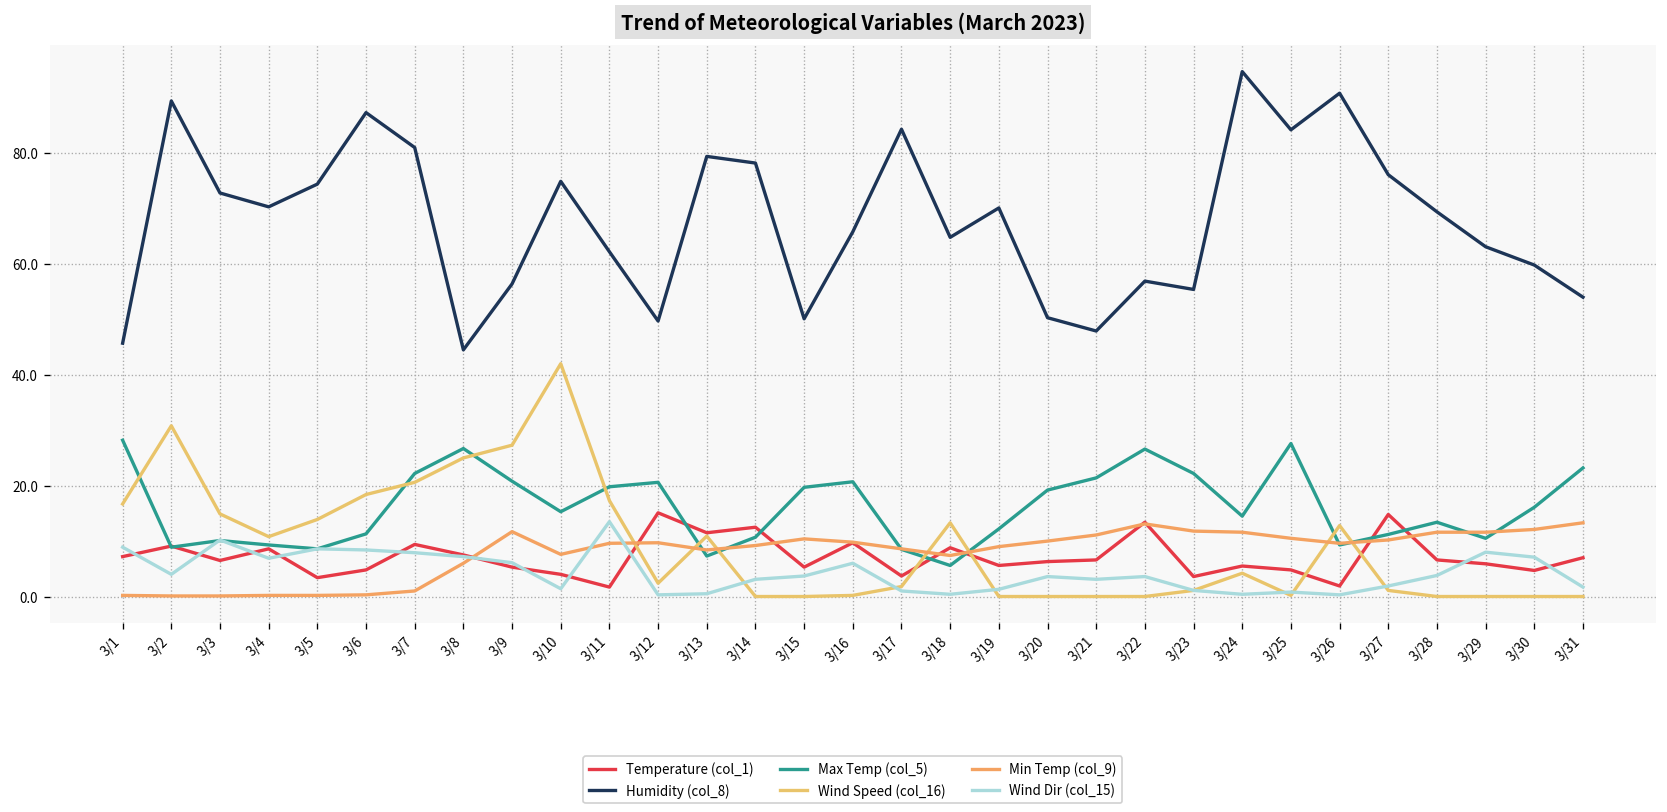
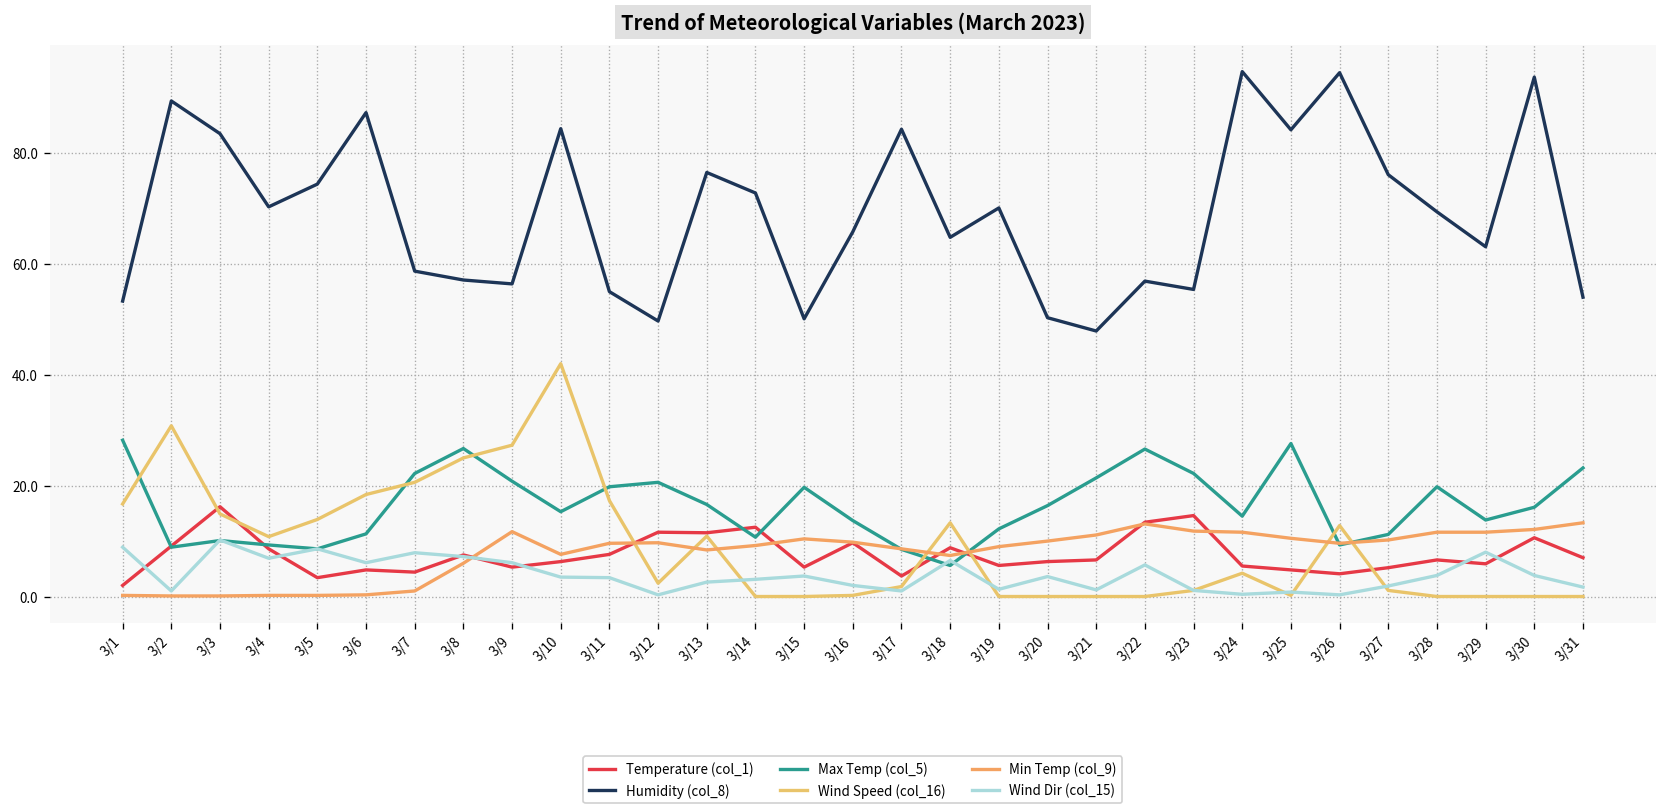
Temperature (col_1), 3/1: 7 -> 2
Humidity (col_8), 3/1: 46 -> 53
Wind Dir (col_15), 3/2: 4 -> 1
Temperature (col_1), 3/3: 7 -> 16
Humidity (col_8), 3/3: 73 -> 84
Wind Dir (col_15), 3/6: 8 -> 6
Temperature (col_1), 3/7: 9 -> 4
Humidity (col_8), 3/7: 81 -> 59
Humidity (col_8), 3/8: 45 -> 57
Temperature (col_1), 3/10: 4 -> 6
Humidity (col_8), 3/10: 75 -> 84
Wind Dir (col_15), 3/10: 1 -> 4
Temperature (col_1), 3/11: 2 -> 8
Humidity (col_8), 3/11: 62 -> 55
Wind Dir (col_15), 3/11: 14 -> 3
Temperature (col_1), 3/12: 15 -> 12
Humidity (col_8), 3/13: 79 -> 77
Max Temp (col_5), 3/13: 7 -> 17
Wind Dir (col_15), 3/13: 1 -> 3
Humidity (col_8), 3/14: 78 -> 73
Max Temp (col_5), 3/16: 21 -> 14
Wind Dir (col_15), 3/16: 6 -> 2
Wind Dir (col_15), 3/18: 0 -> 7
Max Temp (col_5), 3/20: 19 -> 16
Wind Dir (col_15), 3/21: 3 -> 1
Wind Dir (col_15), 3/22: 4 -> 6
Temperature (col_1), 3/23: 4 -> 15
Temperature (col_1), 3/26: 2 -> 4
Humidity (col_8), 3/26: 91 -> 95
Temperature (col_1), 3/27: 15 -> 5
Max Temp (col_5), 3/28: 13 -> 20
Max Temp (col_5), 3/29: 11 -> 14
Temperature (col_1), 3/30: 5 -> 11
Humidity (col_8), 3/30: 60 -> 94
Wind Dir (col_15), 3/30: 7 -> 4
